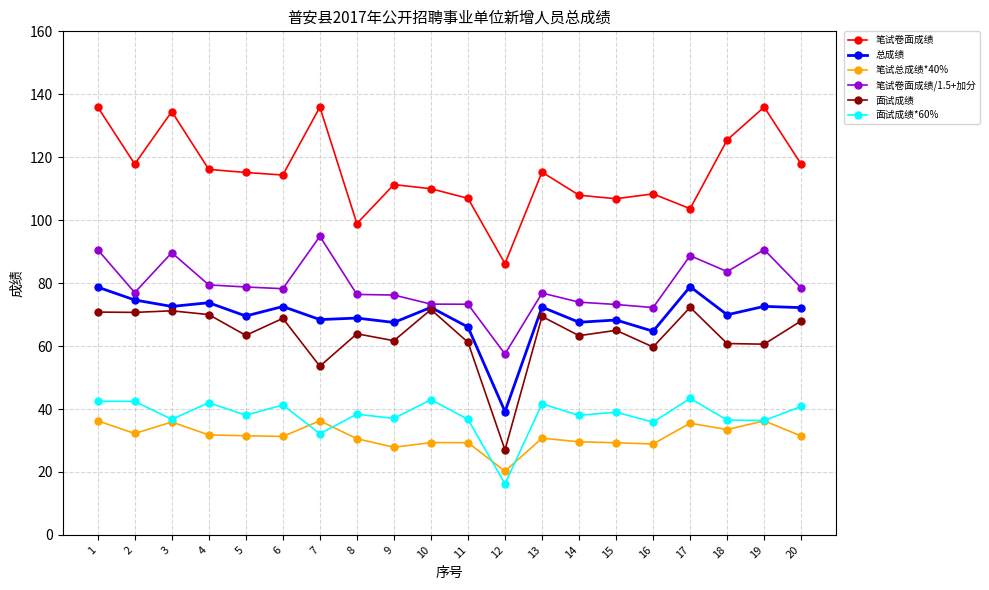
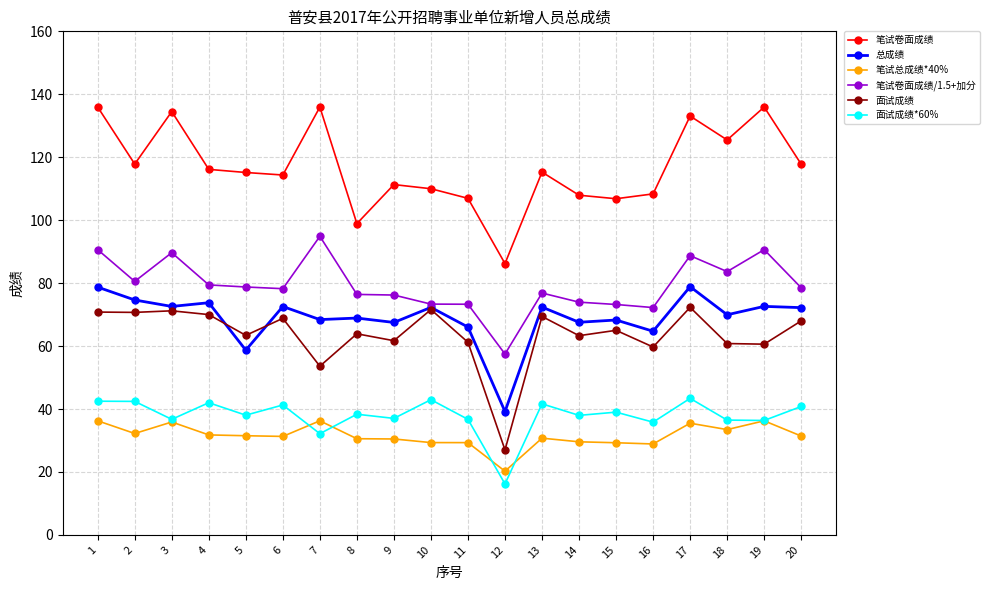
笔试卷面成绩/1.5+加分, 2: 77 -> 81
总成绩, 5: 70 -> 59
笔试总成绩*40%, 9: 28 -> 30
笔试卷面成绩, 17: 104 -> 133
